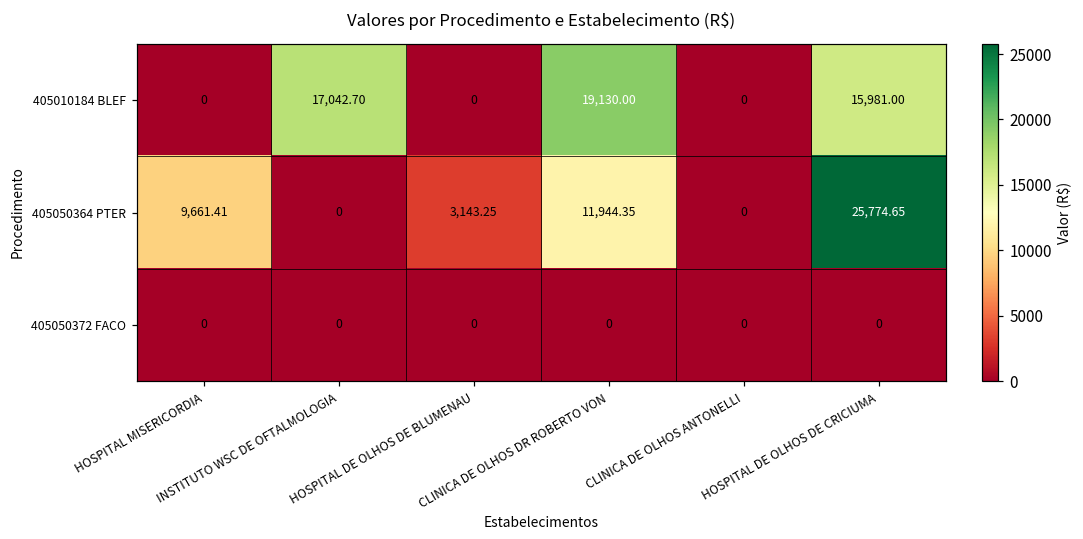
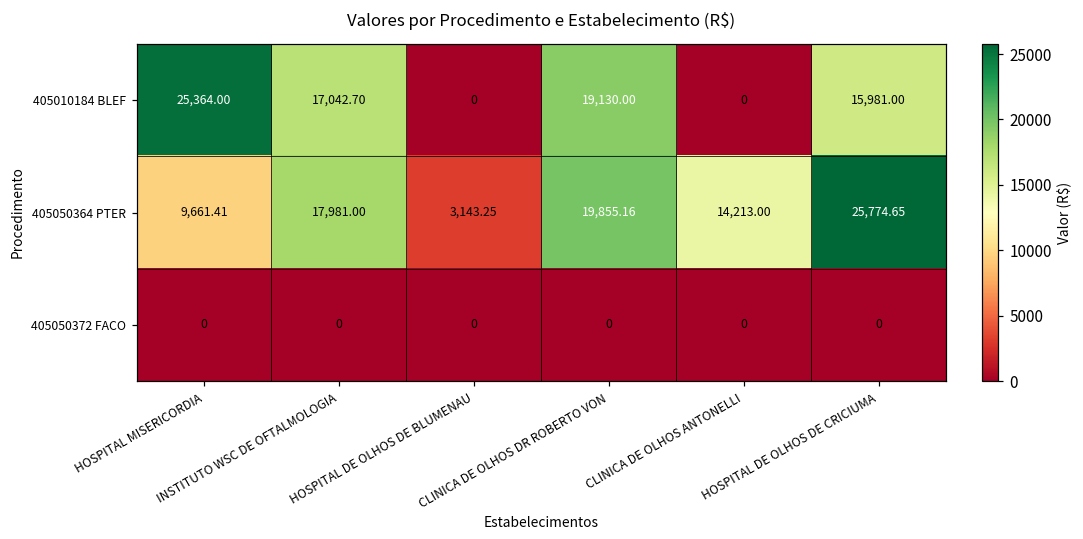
405010184 BLEF, HOSPITAL MISERICORDIA: 0 -> 25,364.00
405050364 PTER, INSTITUTO WSC DE OFTALMOLOGIA: 0 -> 17,981.00
405050364 PTER, CLINICA DE OLHOS DR ROBERTO VON: 11,944.35 -> 19,855.16
405050364 PTER, CLINICA DE OLHOS ANTONELLI: 0 -> 14,213.00
